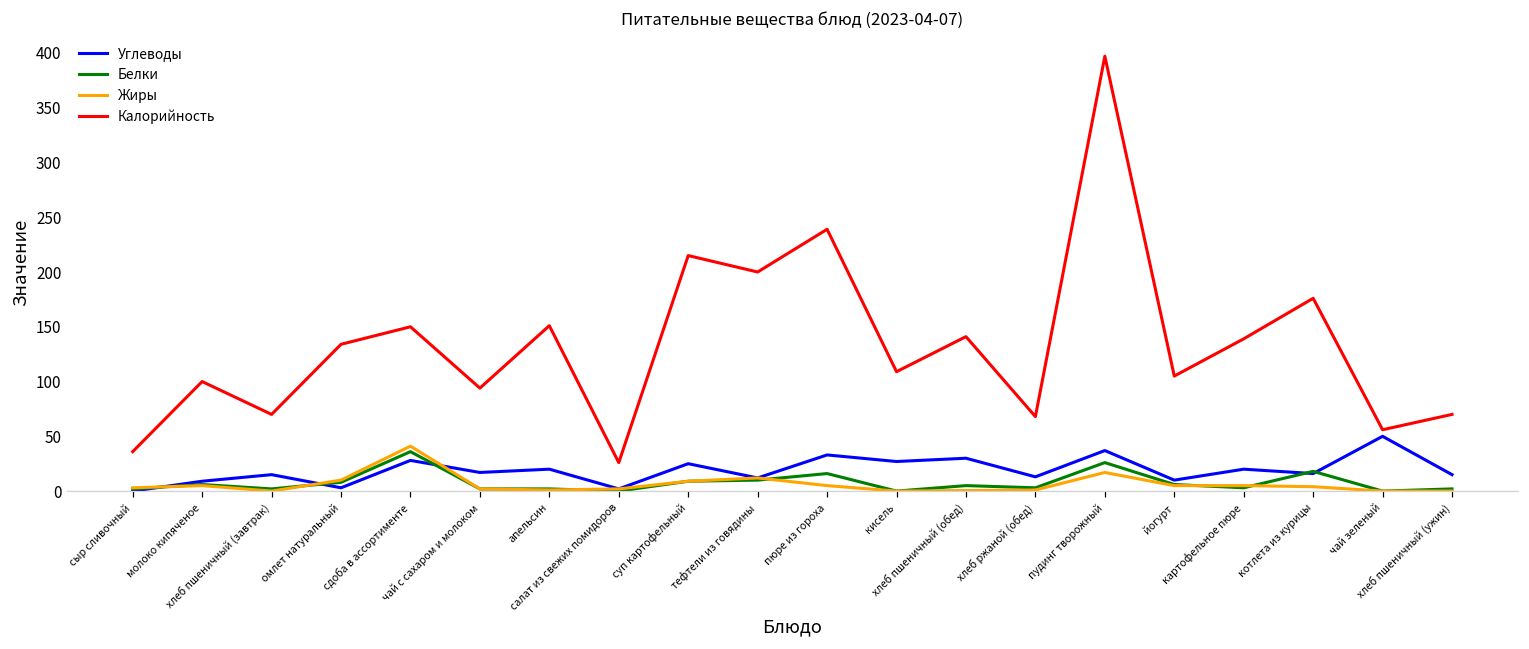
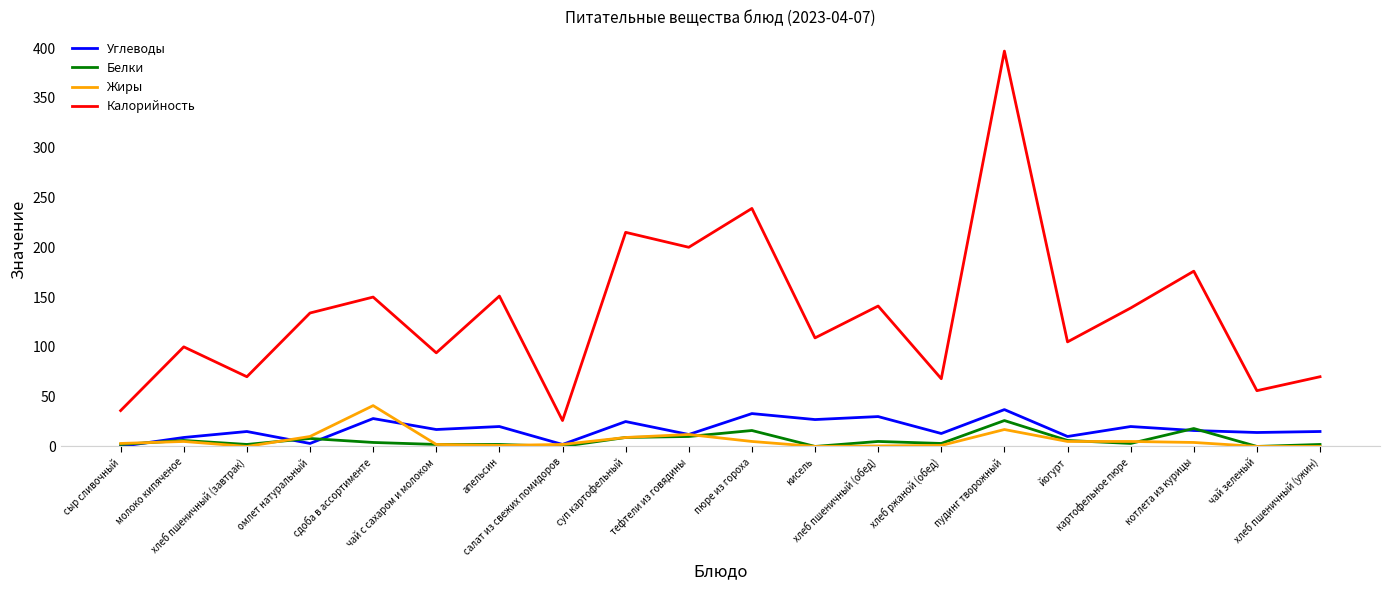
Белки, сдоба в ассортименте: 40 -> 0
Углеводы, чай зеленый: 50 -> 10
